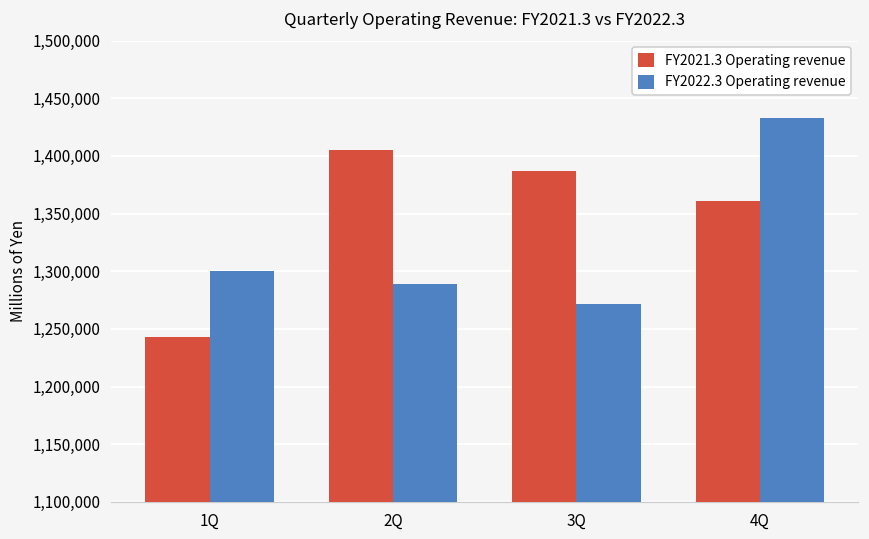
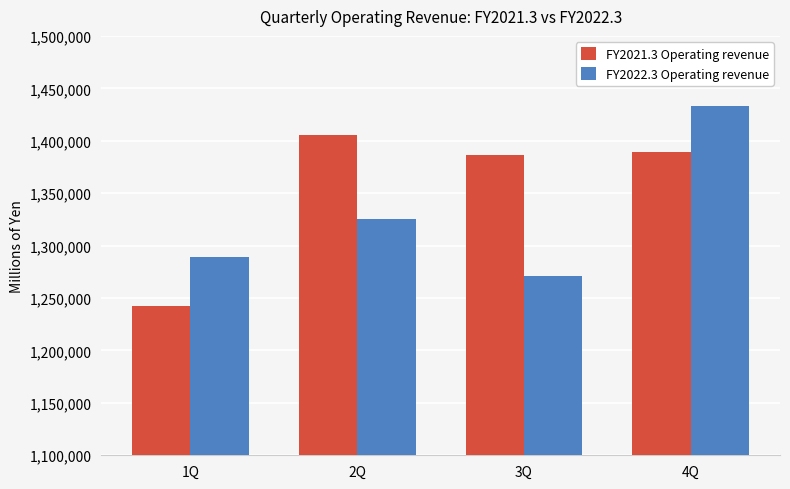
FY2022.3 Operating revenue, 1Q: 1,300,000 -> 1,289,000
FY2022.3 Operating revenue, 2Q: 1,289,000 -> 1,325,000
FY2021.3 Operating revenue, 4Q: 1,361,000 -> 1,389,000
